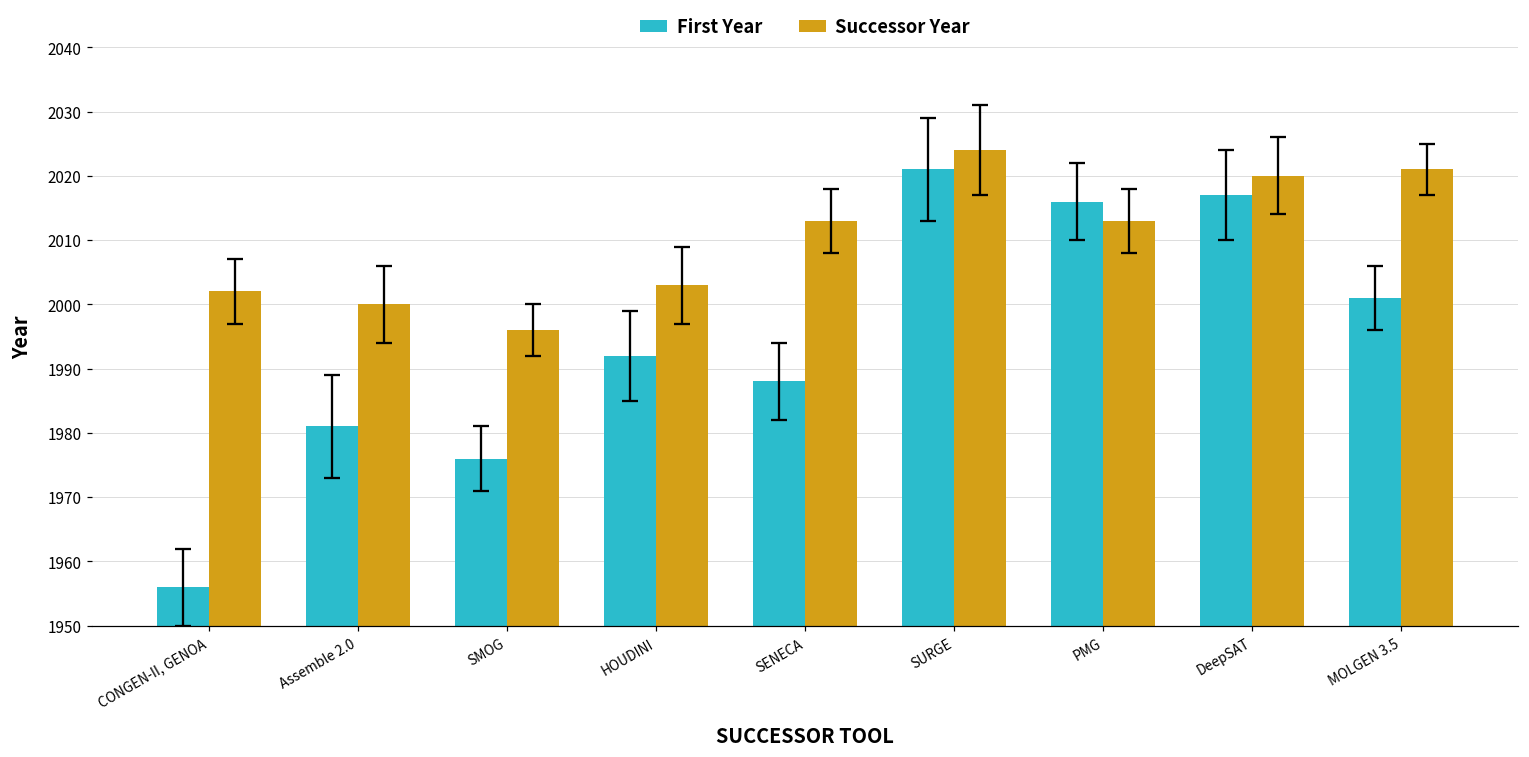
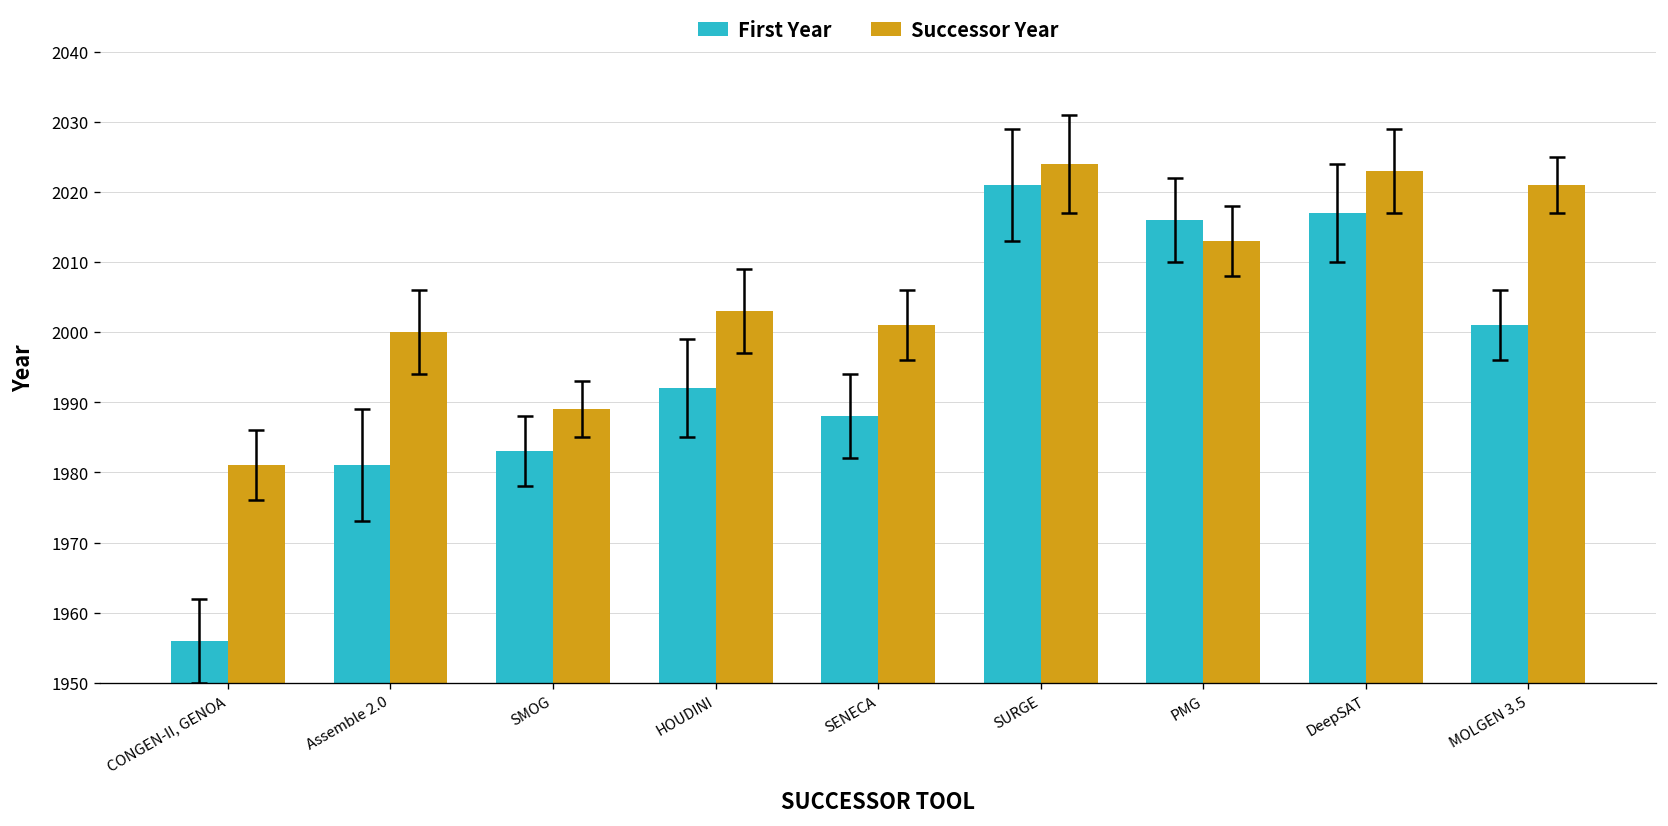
Successor Year, CONGEN-II, GENOA: 2002 -> 1981
First Year, SMOG: 1976 -> 1983
Successor Year, SMOG: 1996 -> 1989
Successor Year, SENECA: 2013 -> 2001
Successor Year, DeepSAT: 2020 -> 2023
